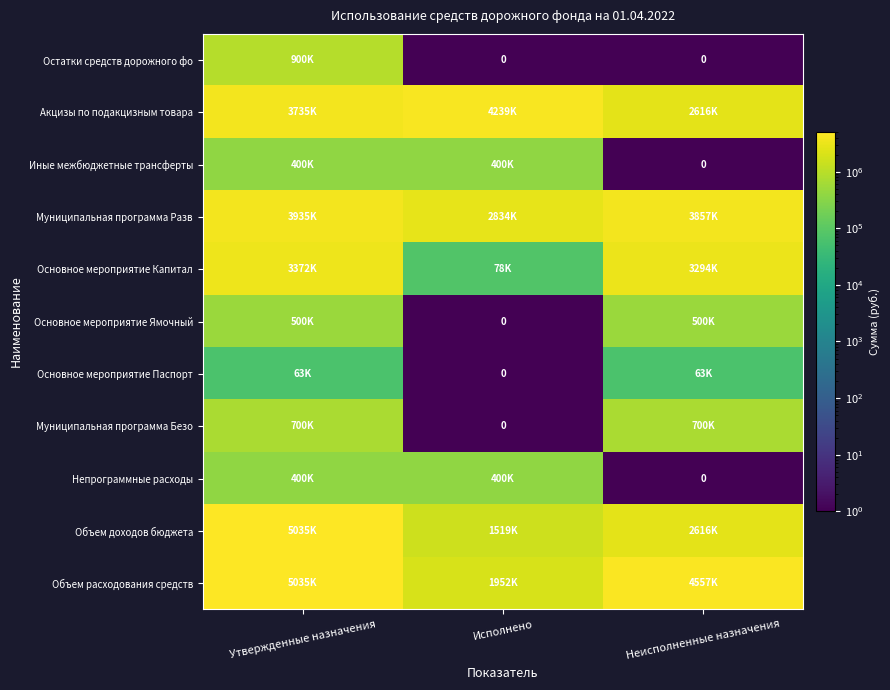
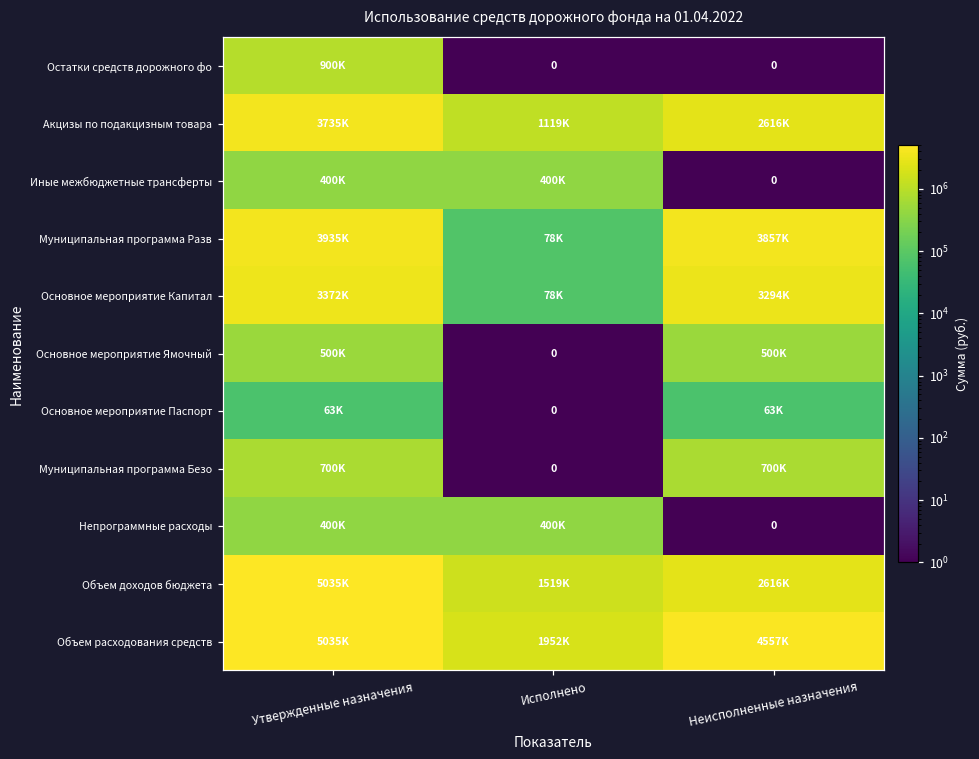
Акцизы по подакцизным товара, Исполнено: 4239K -> 1119K
Муниципальная программа Разв, Исполнено: 2834K -> 78K
